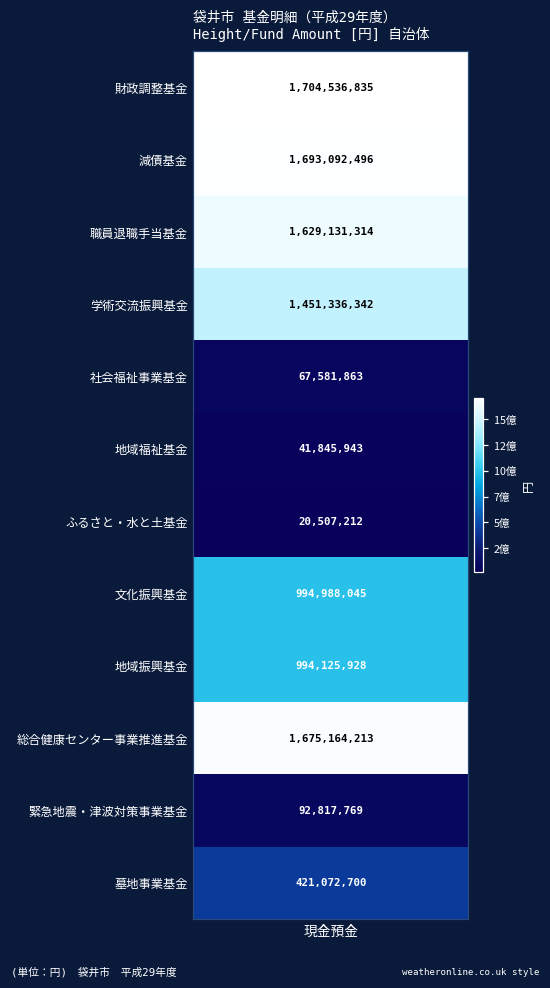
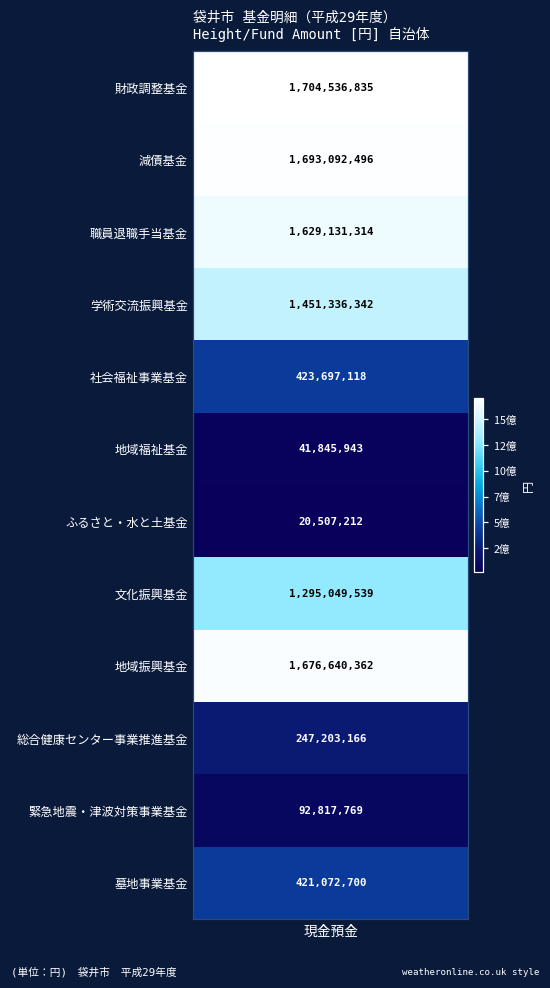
社会福祉事業基金, 現金預金: 67,581,863 -> 423,697,118
文化振興基金, 現金預金: 994,988,045 -> 1,295,049,539
地域振興基金, 現金預金: 994,125,928 -> 1,676,640,362
総合健康センター事業推進基金, 現金預金: 1,675,164,213 -> 247,203,166
